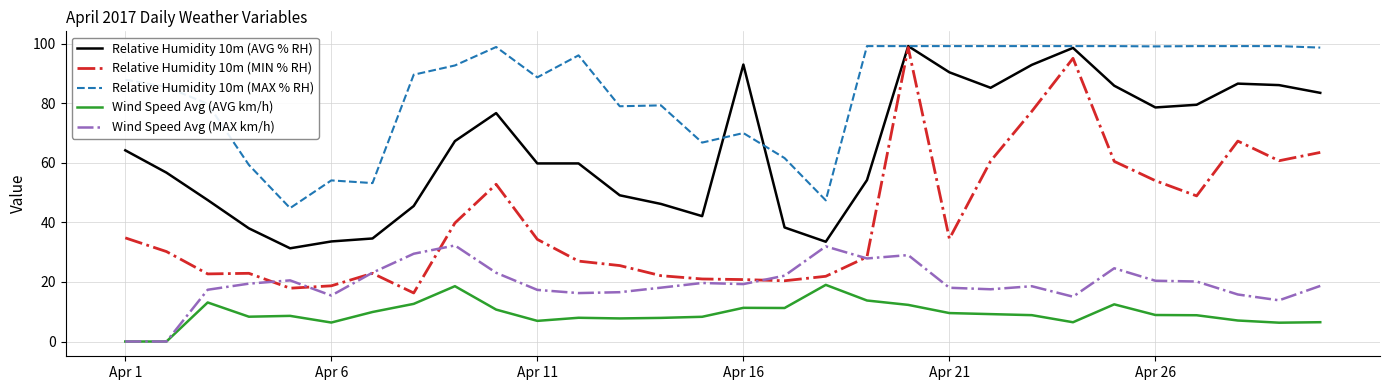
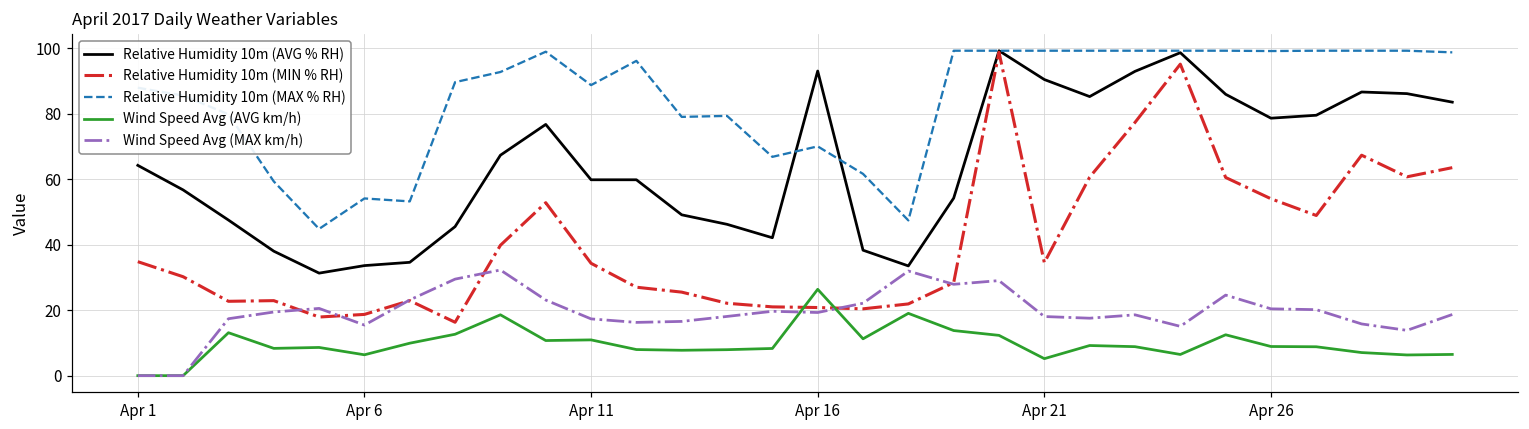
Wind Speed Avg (AVG km/h), Apr 11: 7 -> 11
Wind Speed Avg (AVG km/h), Apr 16: 11 -> 26
Wind Speed Avg (AVG km/h), Apr 21: 10 -> 5
